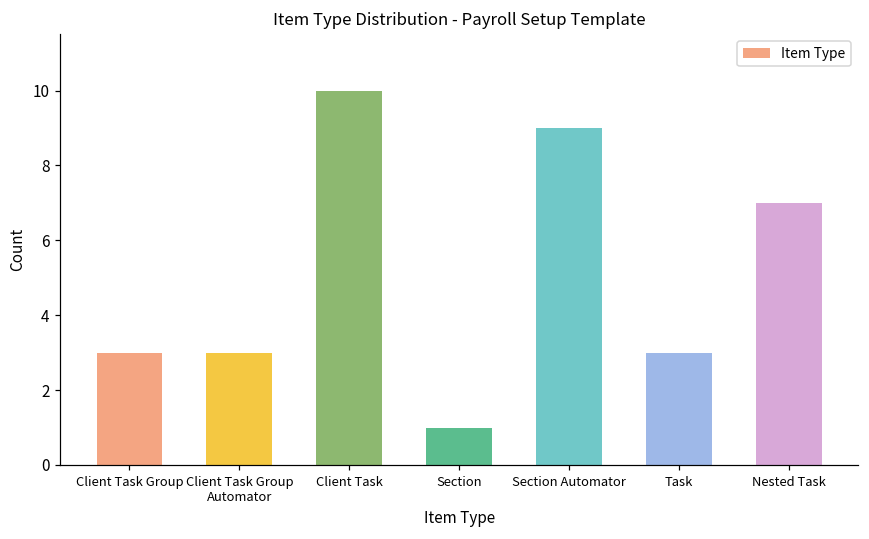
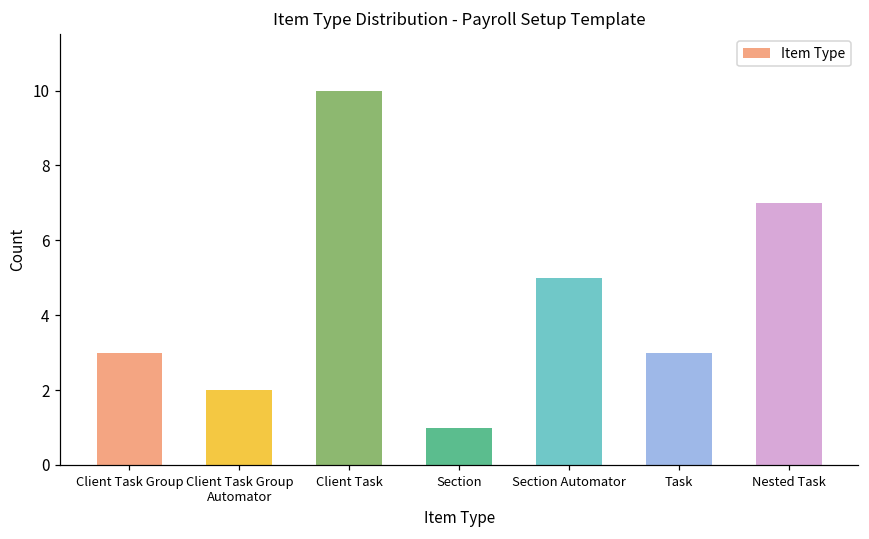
Client Task Group Automator: 3 -> 2
Section Automator: 9 -> 5
